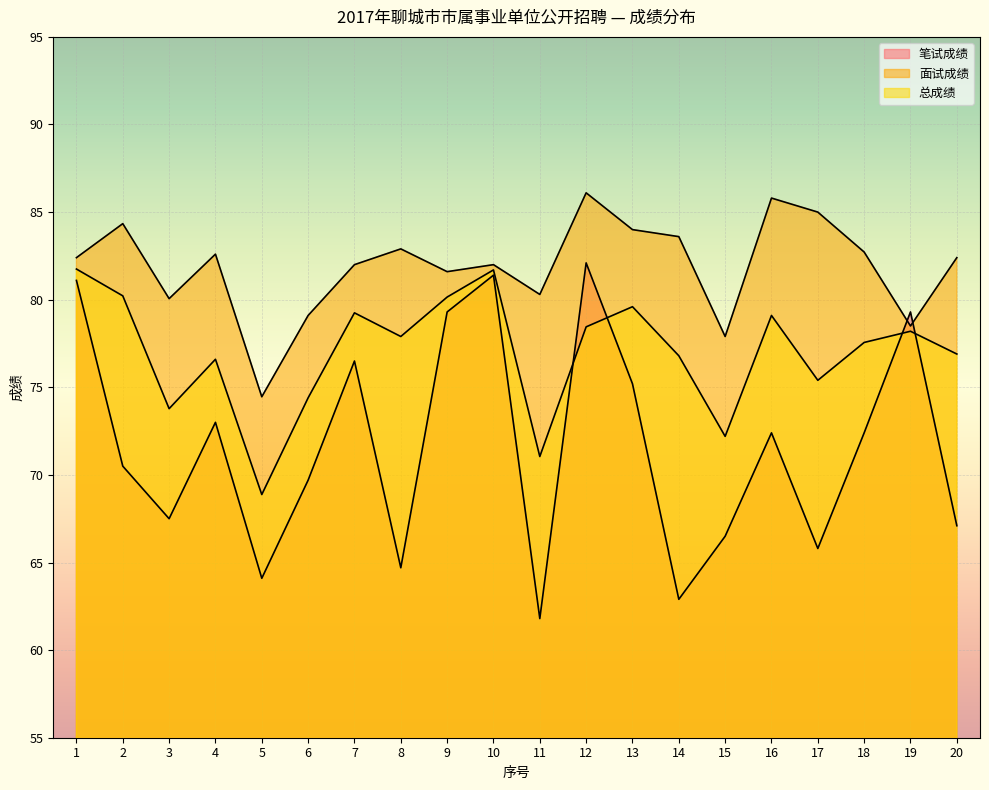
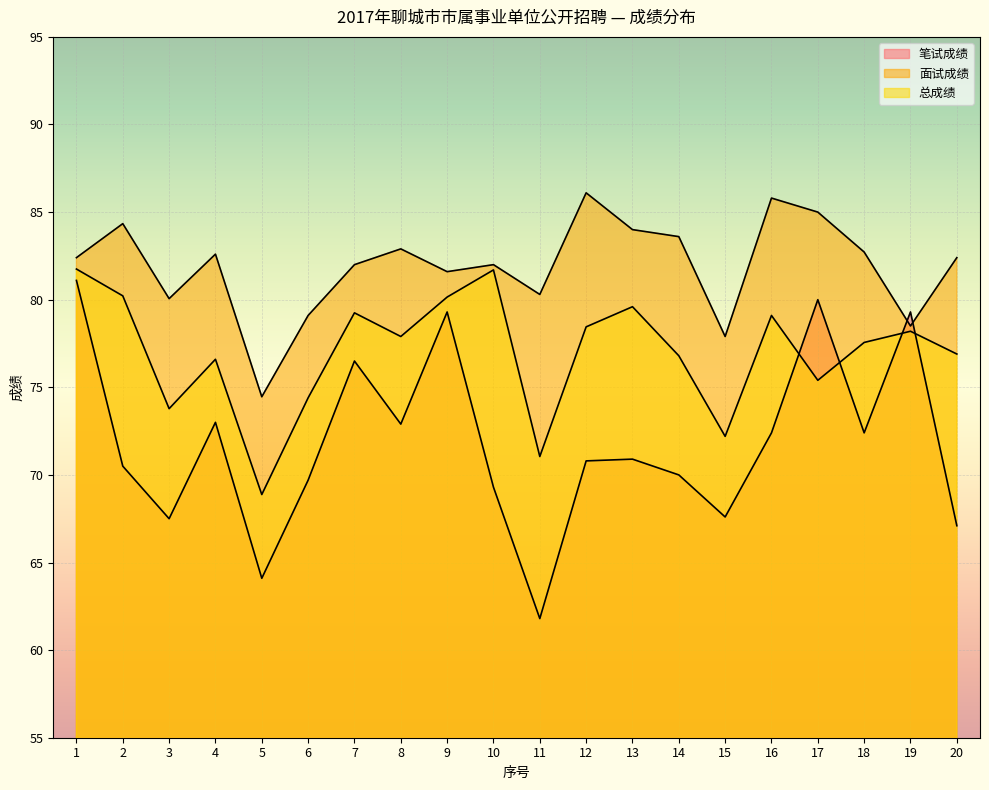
笔试成绩, 8: 64.7 -> 72.9
笔试成绩, 10: 81.4 -> 69.3
笔试成绩, 12: 82.1 -> 70.8
笔试成绩, 13: 75.2 -> 70.9
笔试成绩, 14: 62.9 -> 70.0
笔试成绩, 15: 66.5 -> 67.6
笔试成绩, 17: 65.8 -> 80.0
